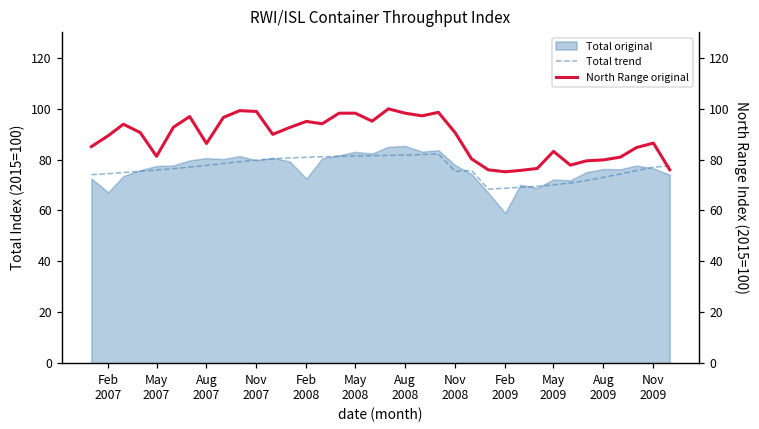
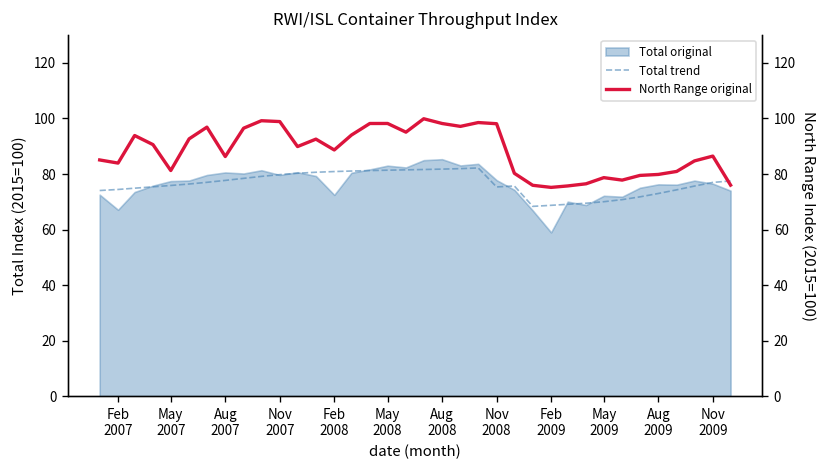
North Range original, Feb 2007: 89 -> 84
North Range original, Feb 2008: 95 -> 89
North Range original, Nov 2008: 91 -> 98
North Range original, May 2009: 83 -> 79
